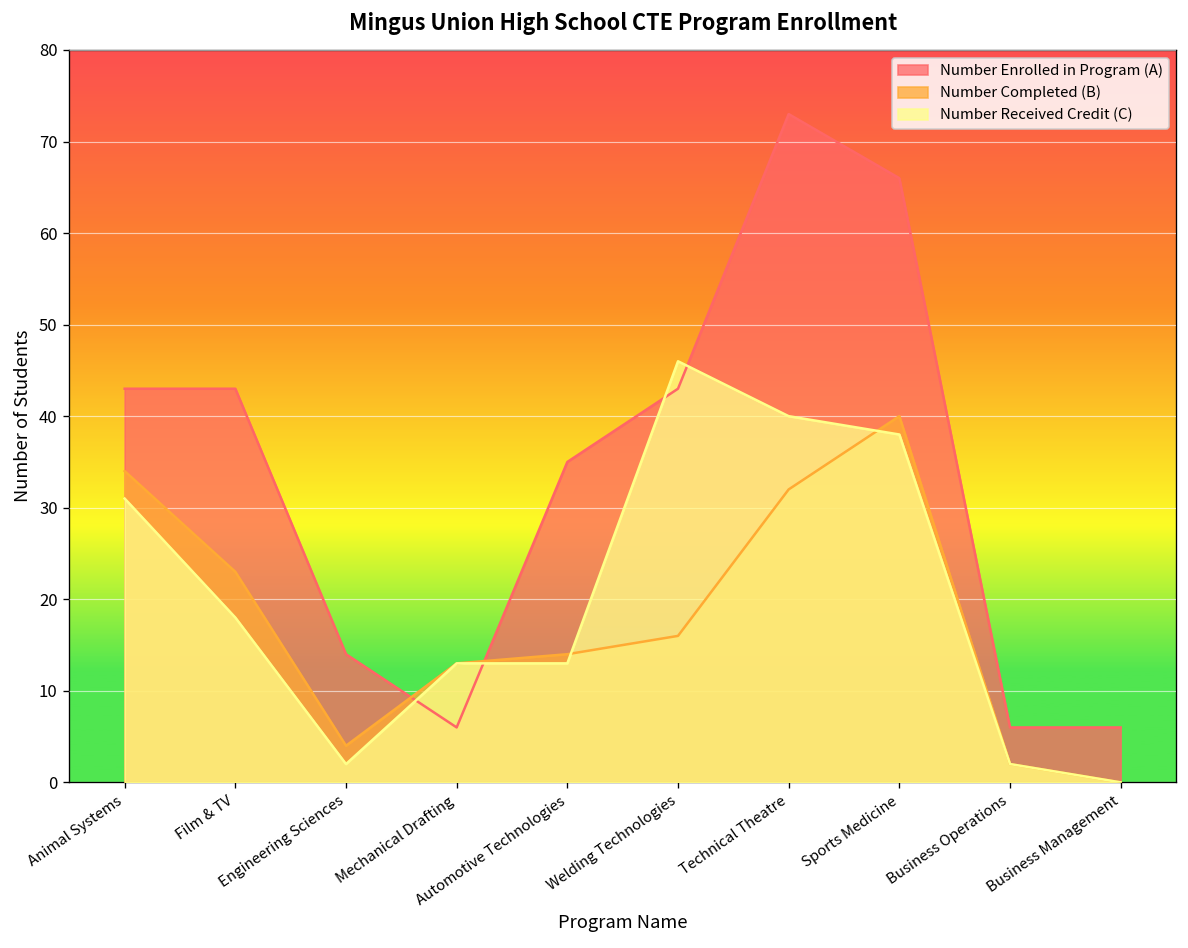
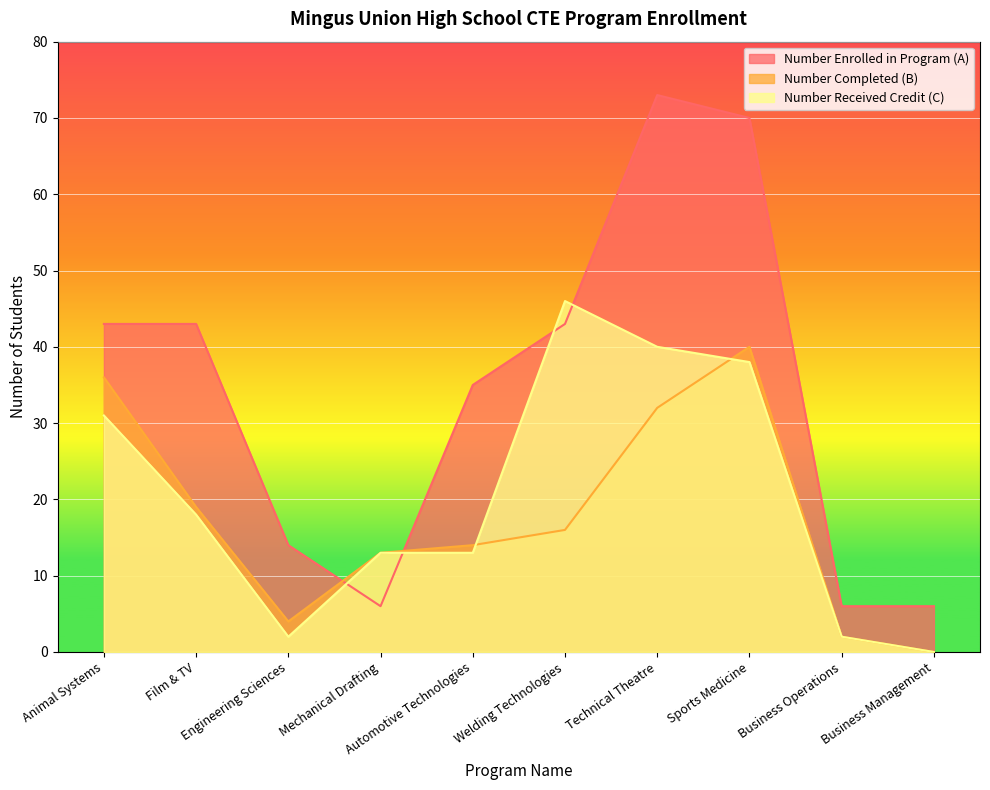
Number Completed (B), Animal Systems: 34 -> 36
Number Completed (B), Film & TV: 23 -> 19
Number Enrolled in Program (A), Sports Medicine: 66 -> 70
